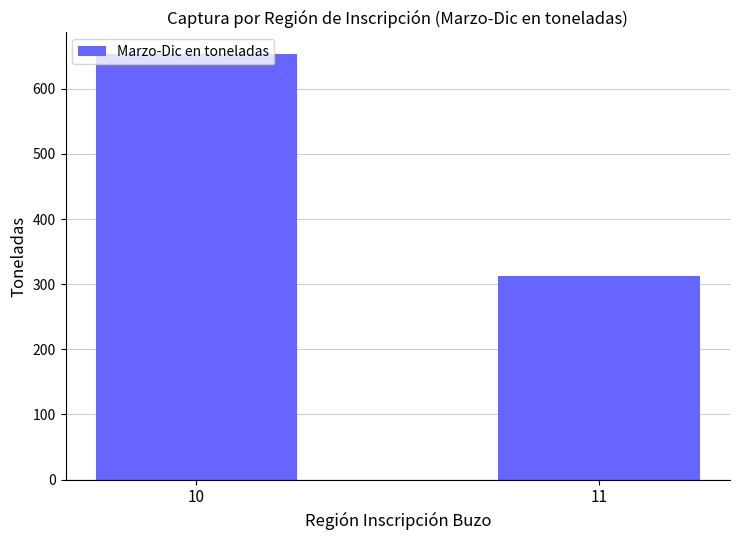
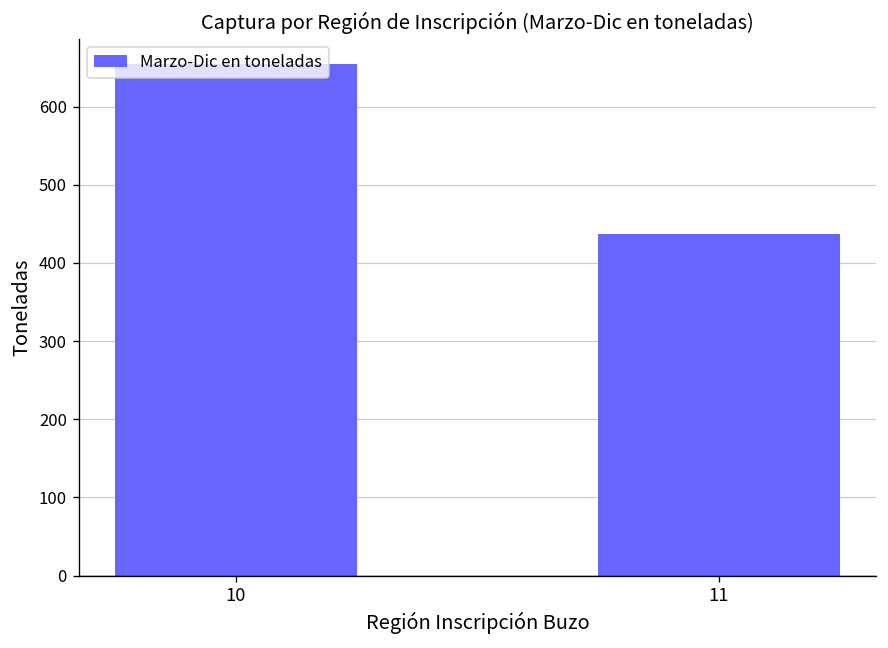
11: 310 -> 440
